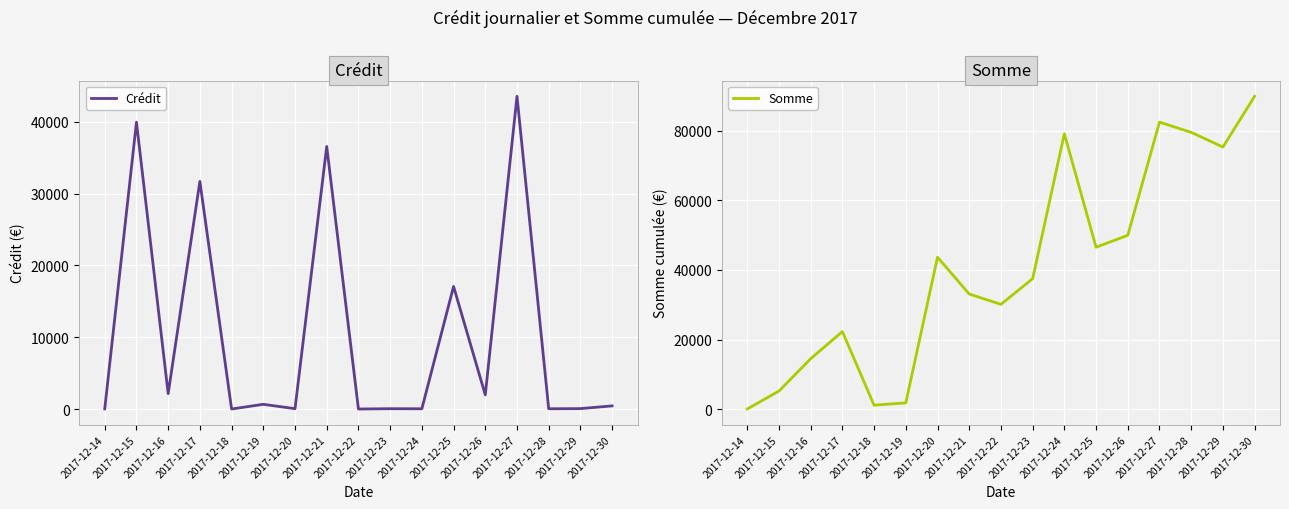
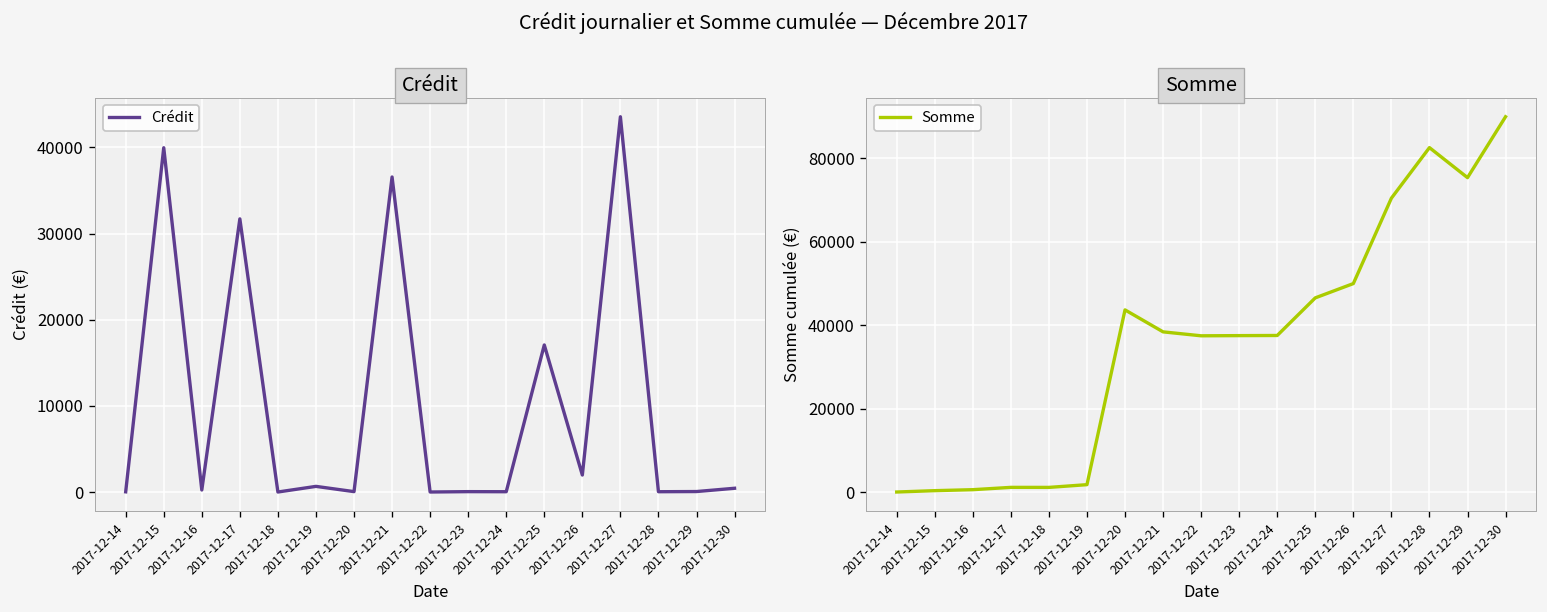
Crédit, 2017-12-16: 2000 -> 0
Somme, 2017-12-15: 5000 -> 0
Somme, 2017-12-16: 14000 -> 1000
Somme, 2017-12-17: 22000 -> 1000
Somme, 2017-12-21: 33000 -> 38000
Somme, 2017-12-22: 30000 -> 37000
Somme, 2017-12-24: 79000 -> 38000
Somme, 2017-12-27: 83000 -> 70000
Somme, 2017-12-28: 80000 -> 83000
